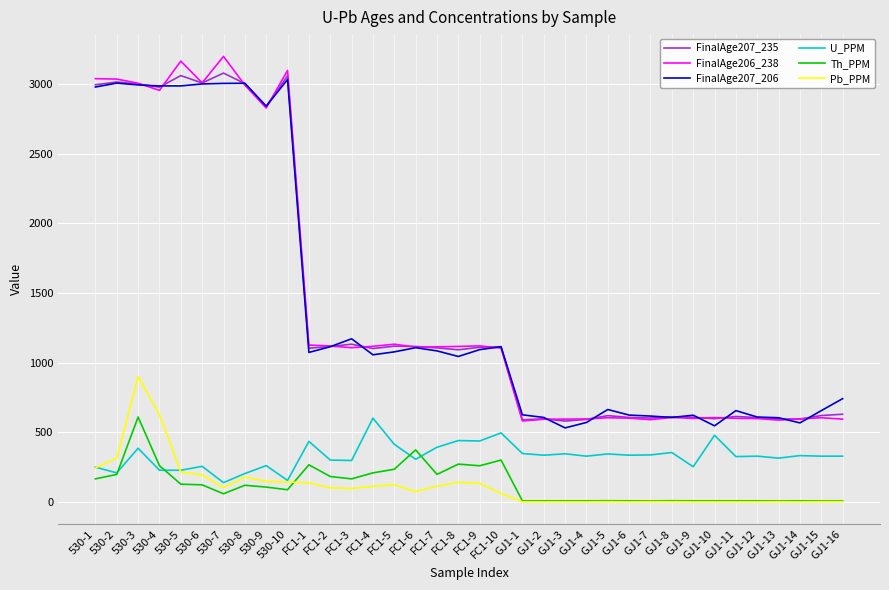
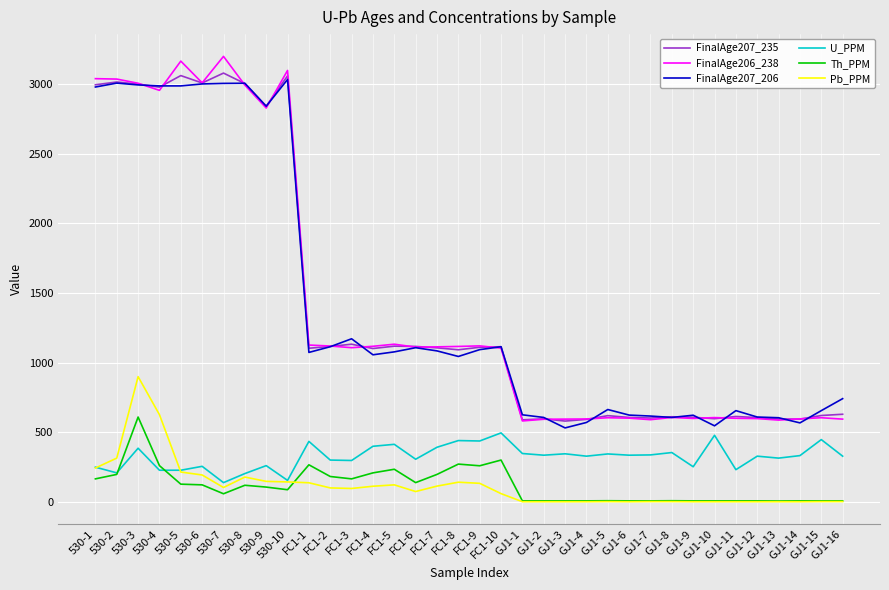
U_PPM, FC1-4: 600 -> 400
Th_PPM, FC1-6: 370 -> 140
U_PPM, GJ1-11: 330 -> 230
U_PPM, GJ1-15: 330 -> 450
